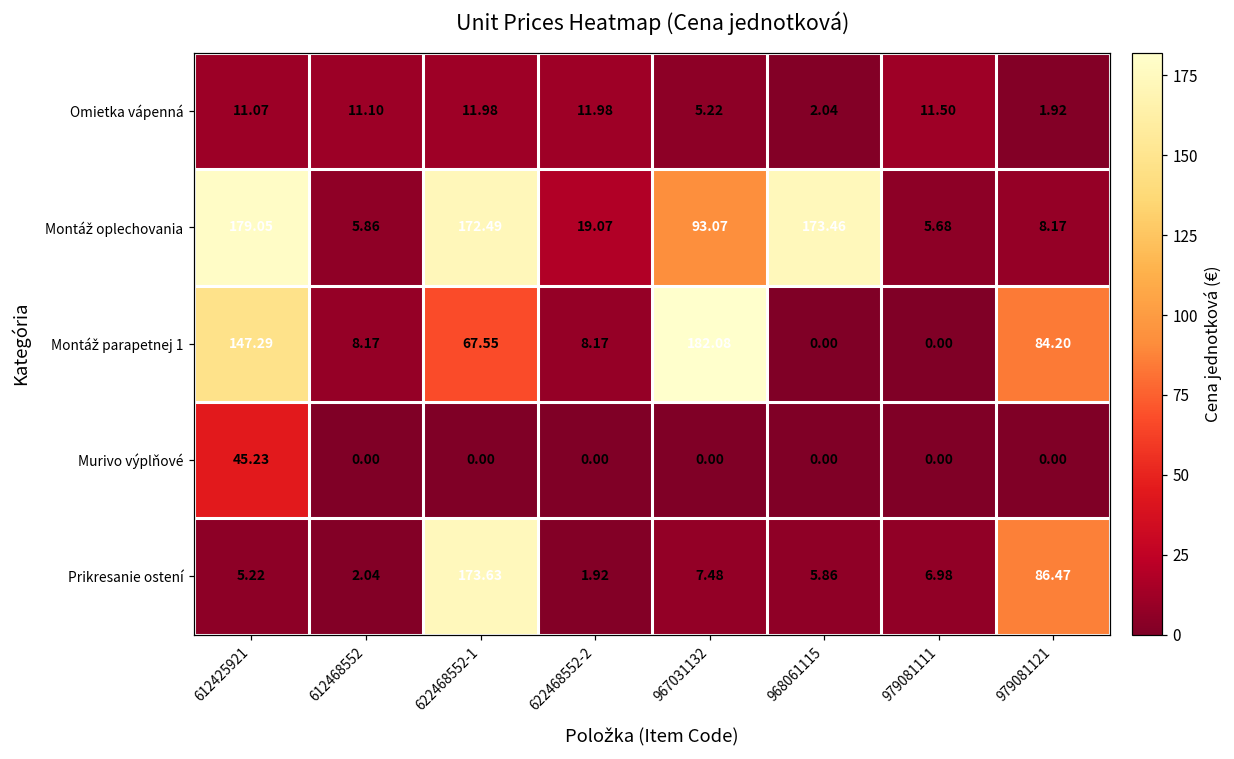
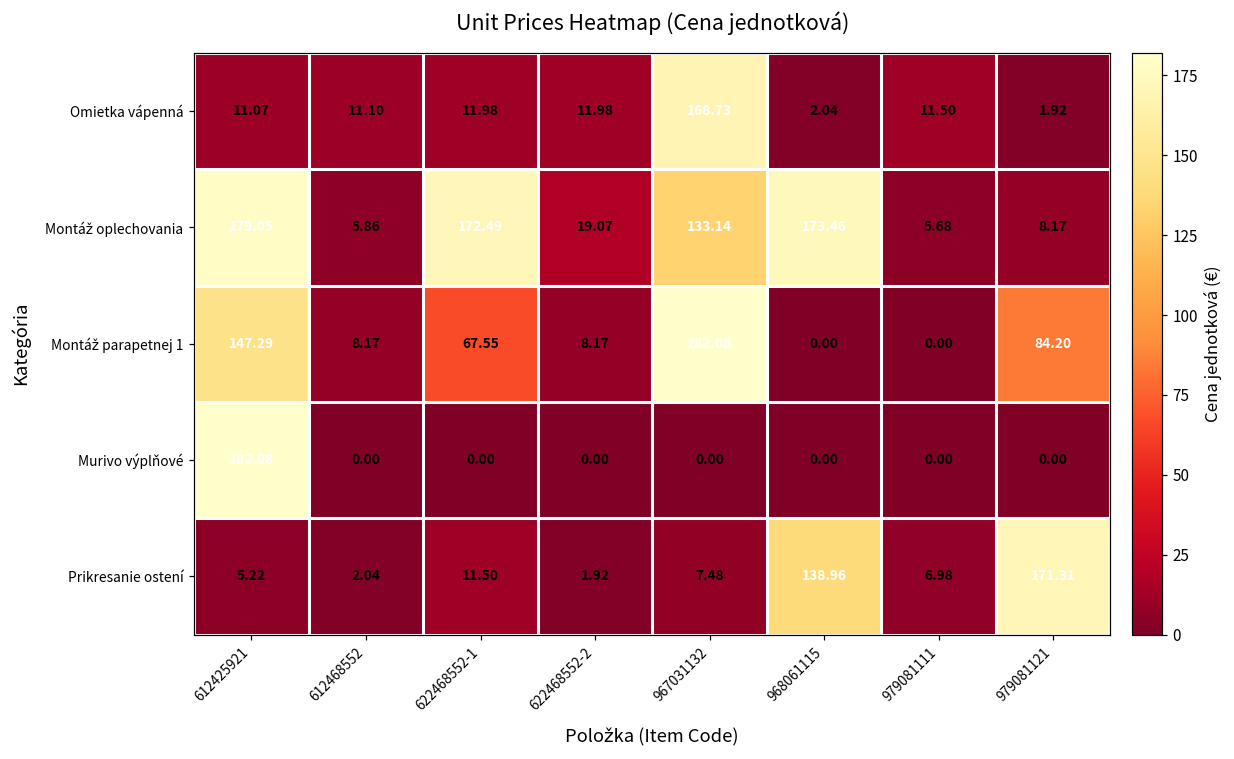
Omietka vápenná, 967031132: 5.22 -> 168.73
Montáž oplechovania, 967031132: 93.07 -> 133.14
Murivo výplňové, 612425921: 45.23 -> 182.08
Prikresanie ostení, 622468552-1: 173.63 -> 11.50
Prikresanie ostení, 968061115: 5.86 -> 138.96
Prikresanie ostení, 979081121: 86.47 -> 171.31
